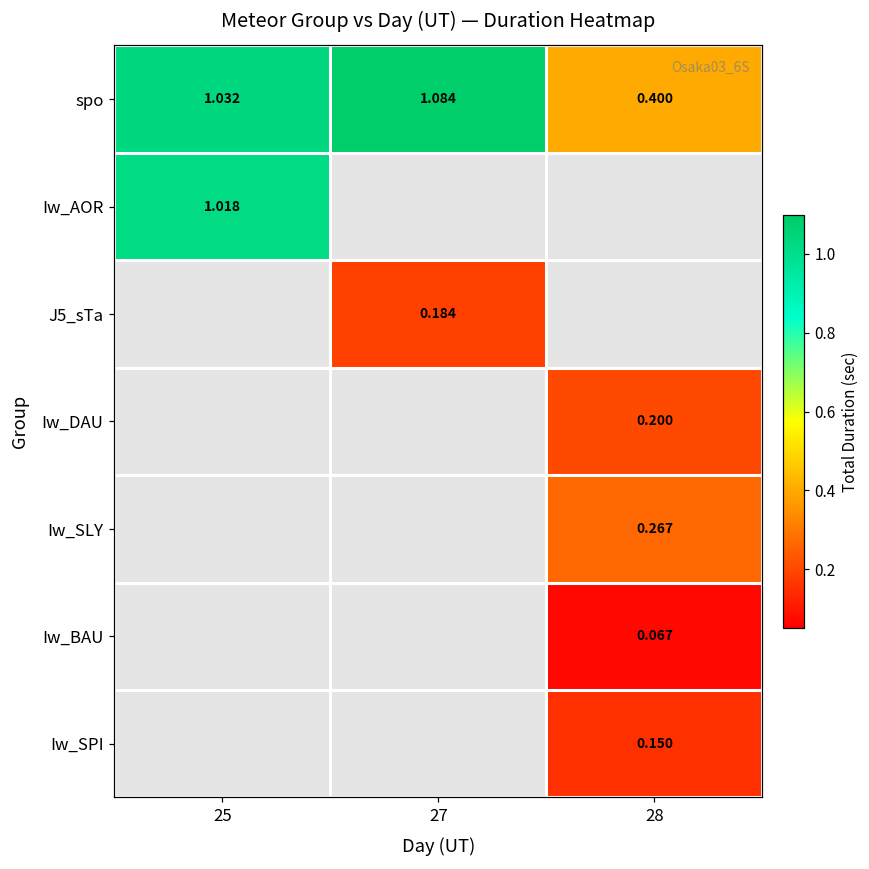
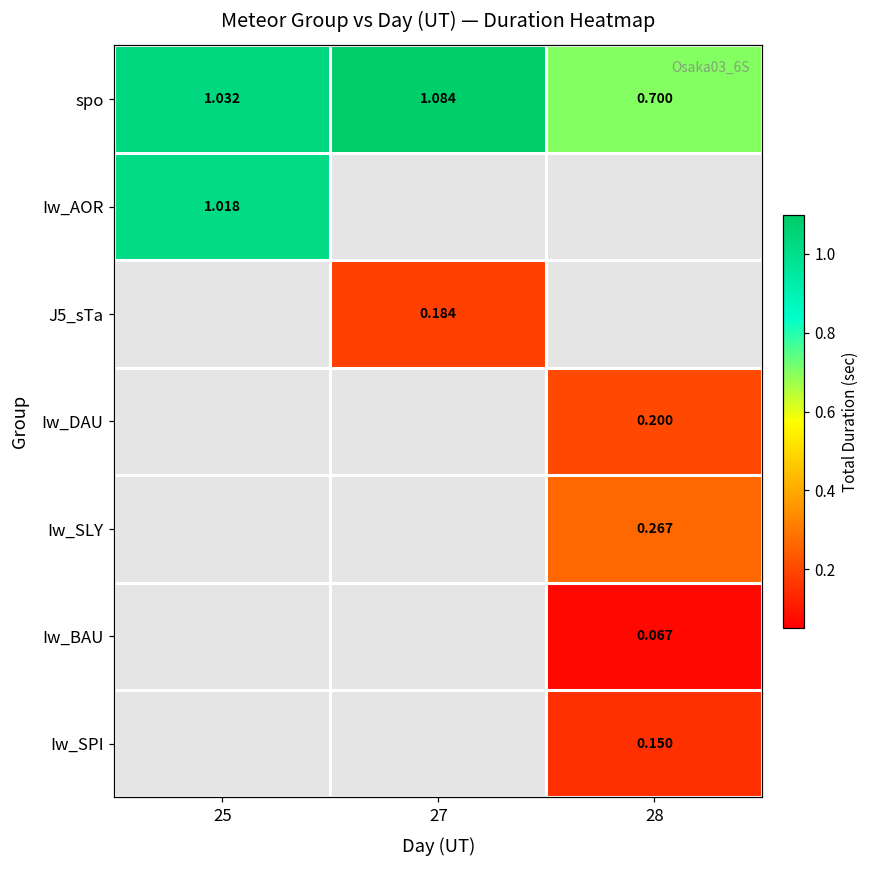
spo, 28: 0.400 -> 0.700
